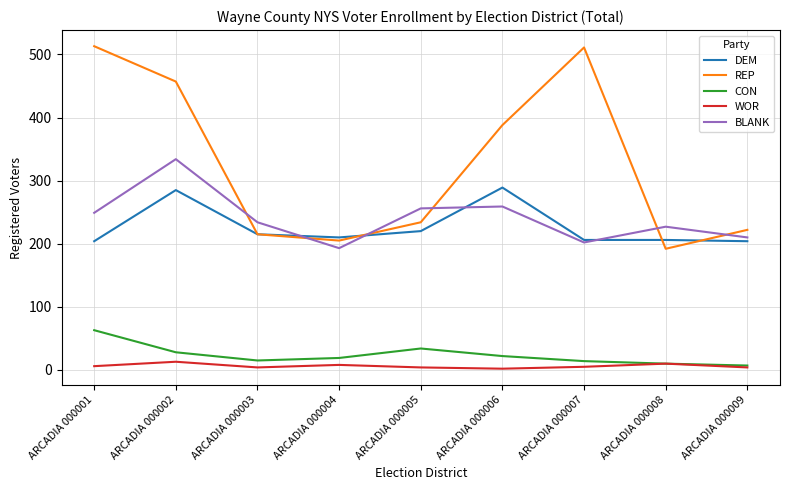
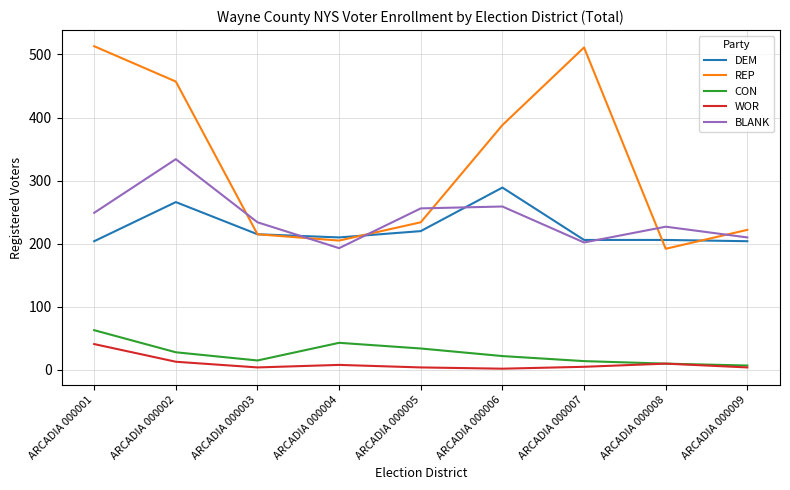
WOR, ARCADIA 000001: 10 -> 40
DEM, ARCADIA 000002: 290 -> 270
CON, ARCADIA 000004: 20 -> 40
